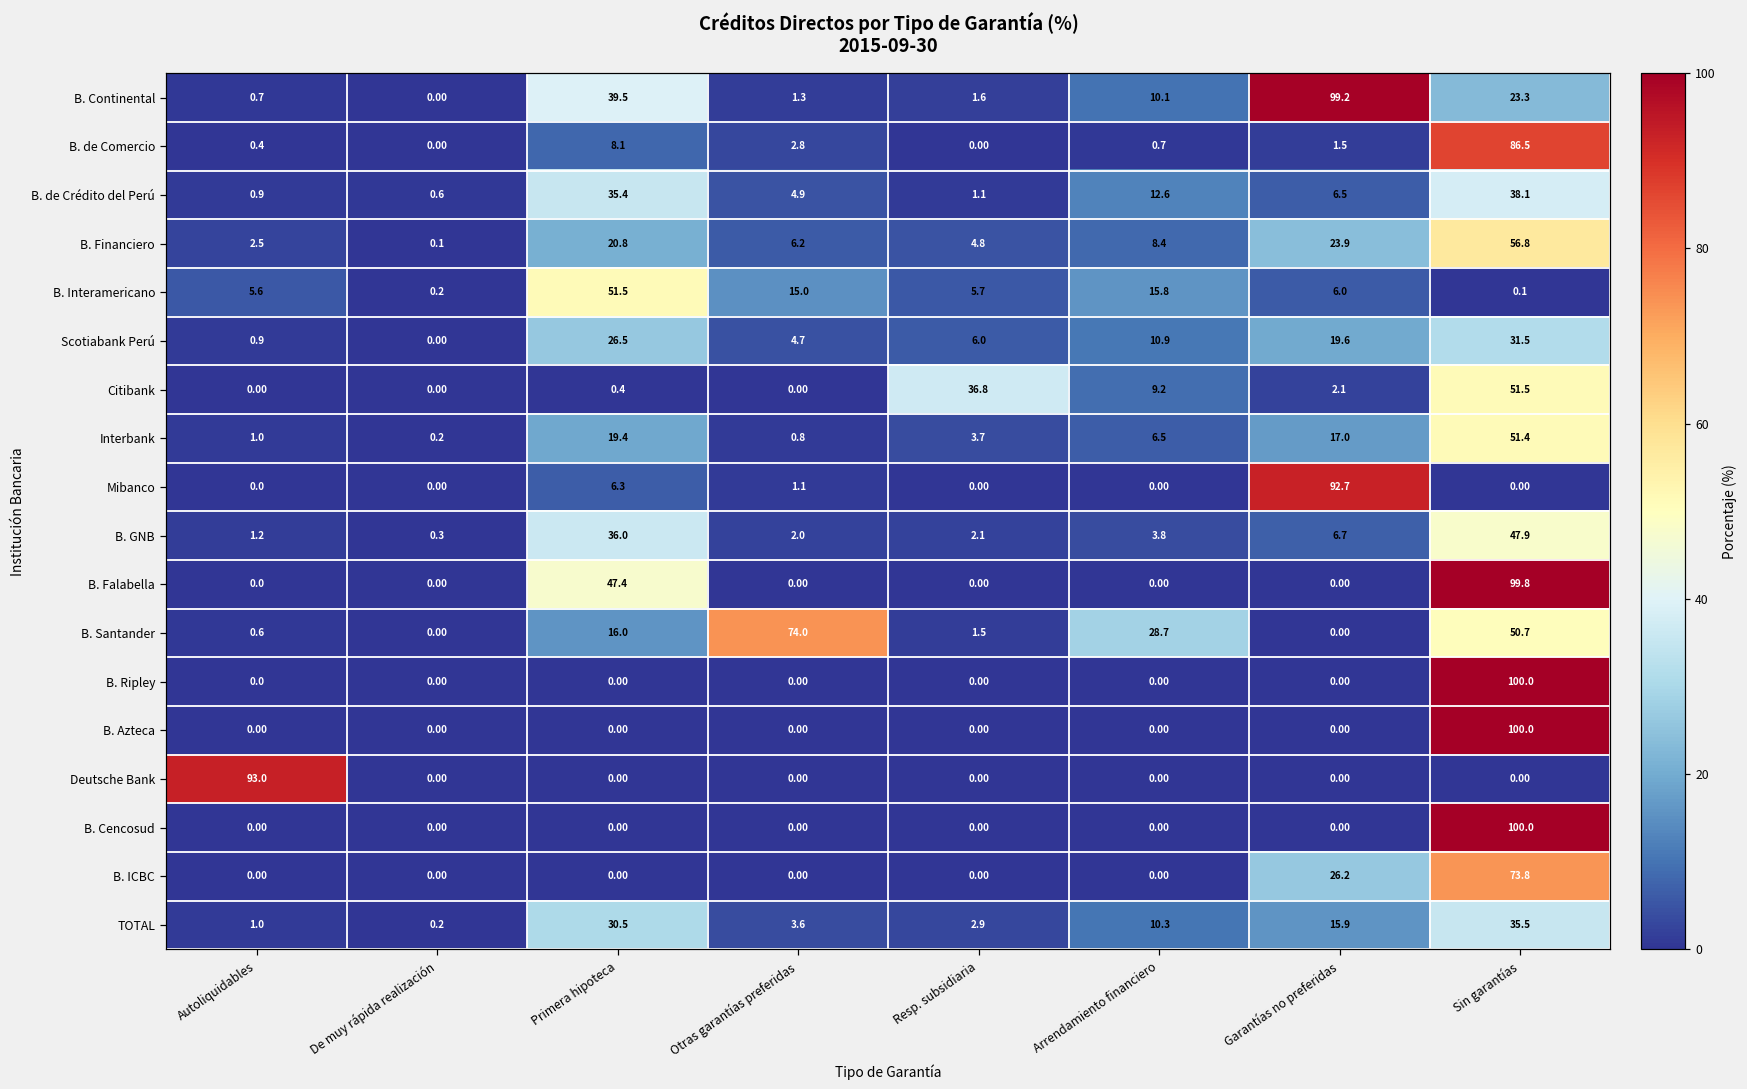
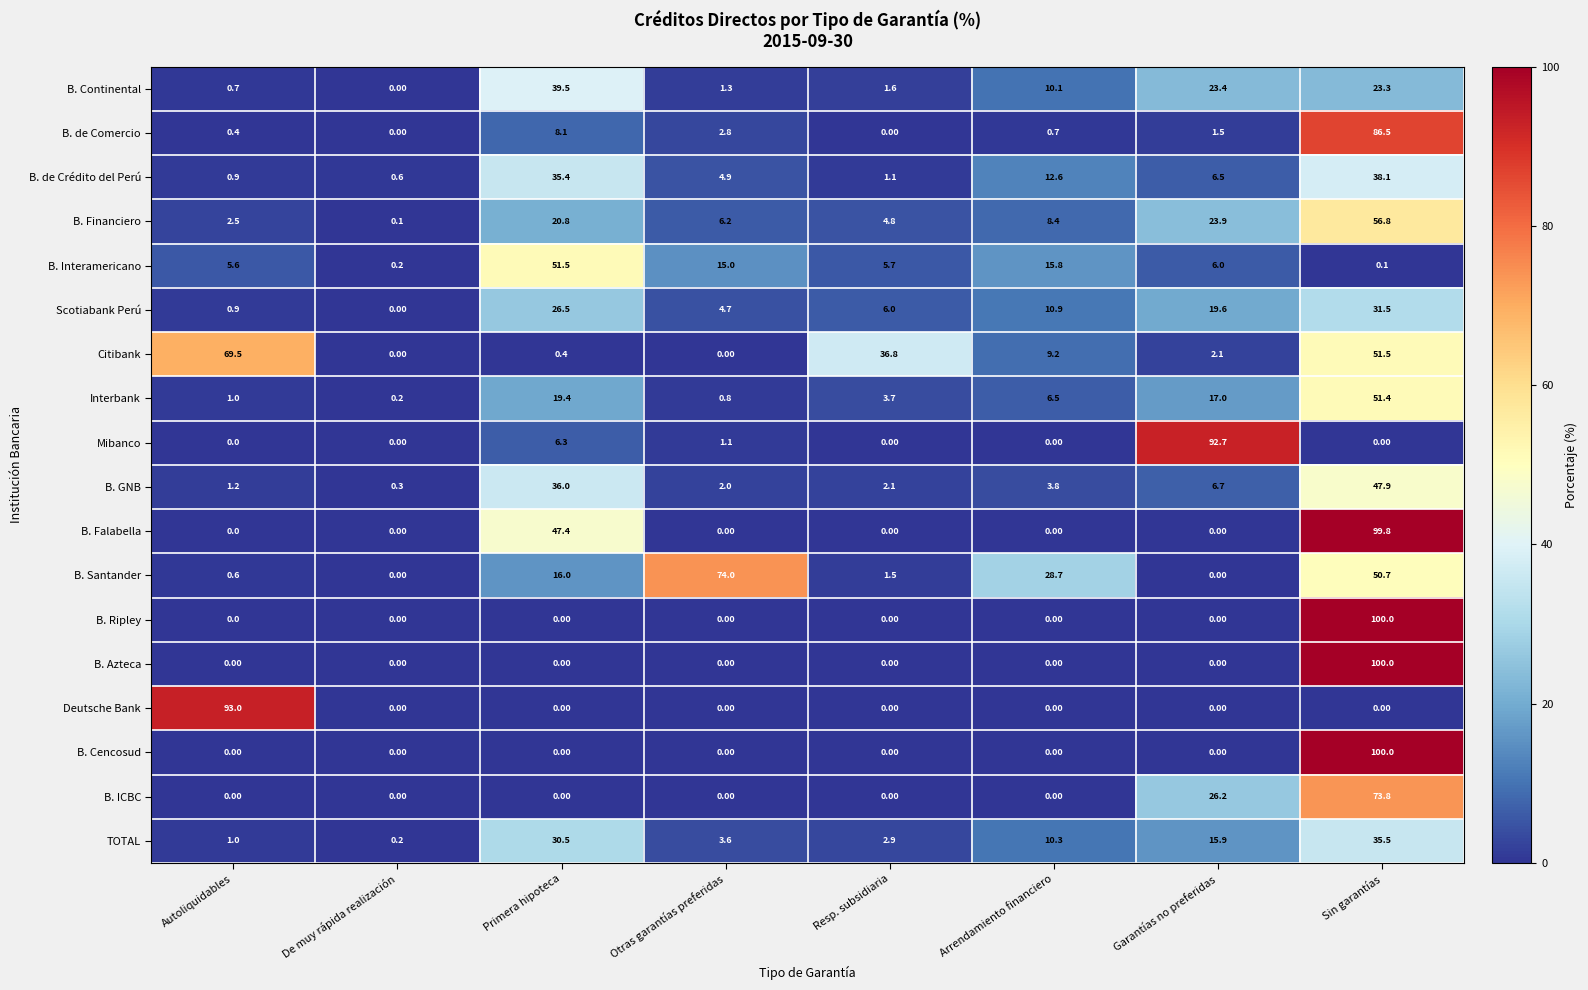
B. Continental, Garantías no preferidas: 99.2 -> 23.4
Citibank, Autoliquidables: 0.00 -> 69.5
